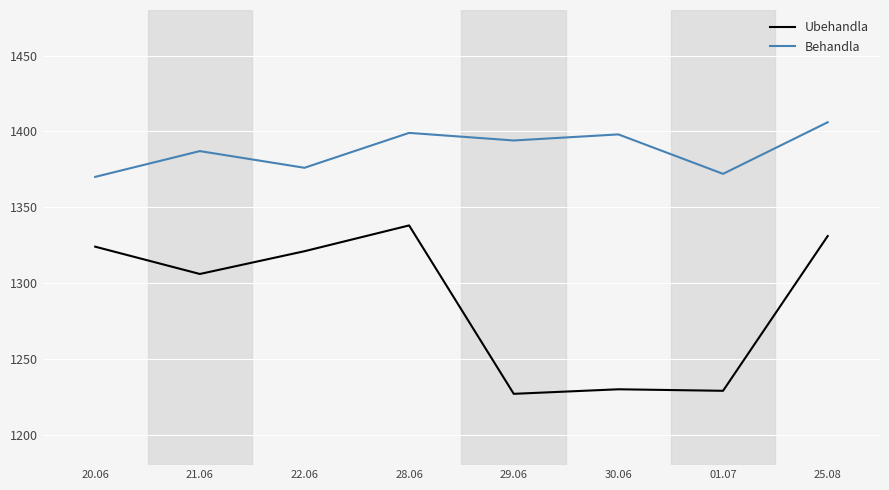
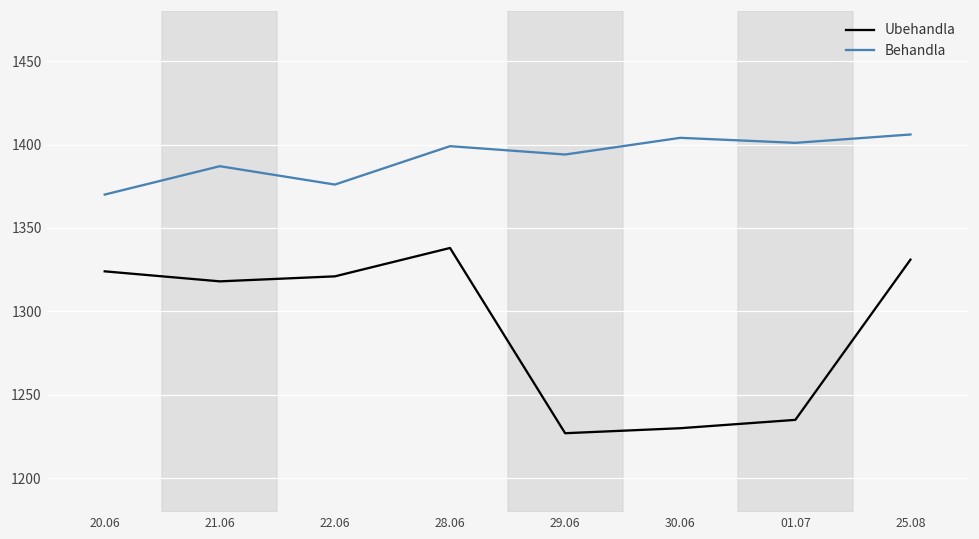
Ubehandla, 21.06: 1306 -> 1318
Behandla, 30.06: 1398 -> 1404
Ubehandla, 01.07: 1229 -> 1235
Behandla, 01.07: 1372 -> 1401
